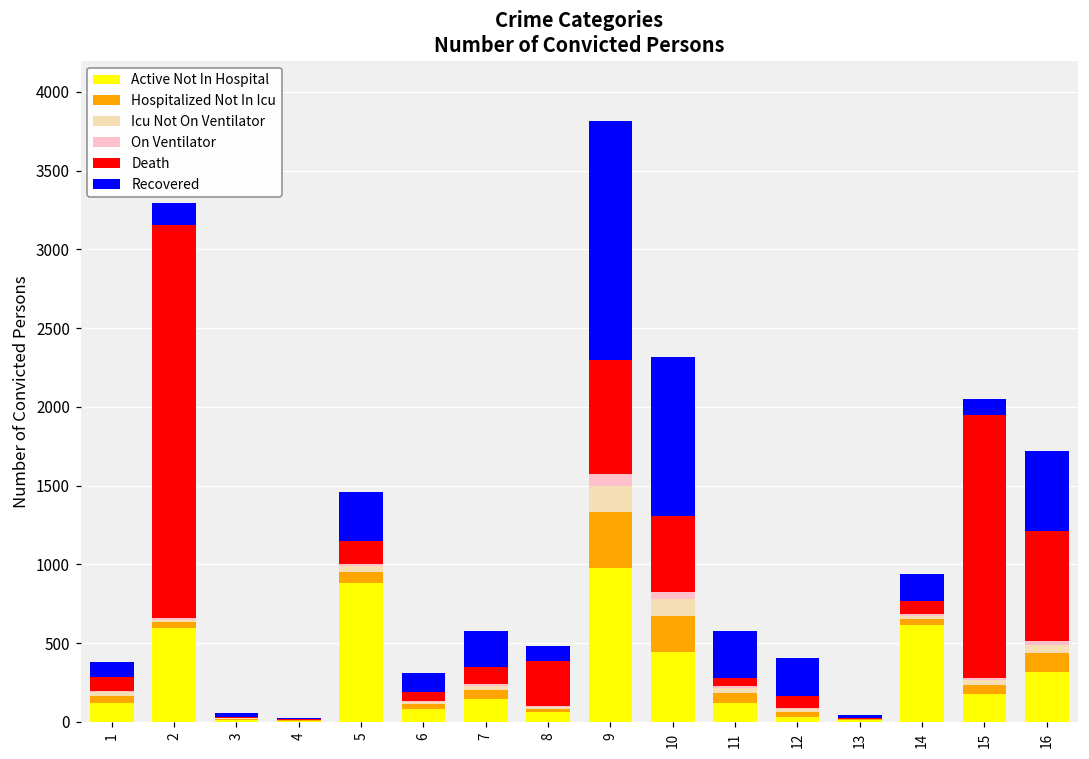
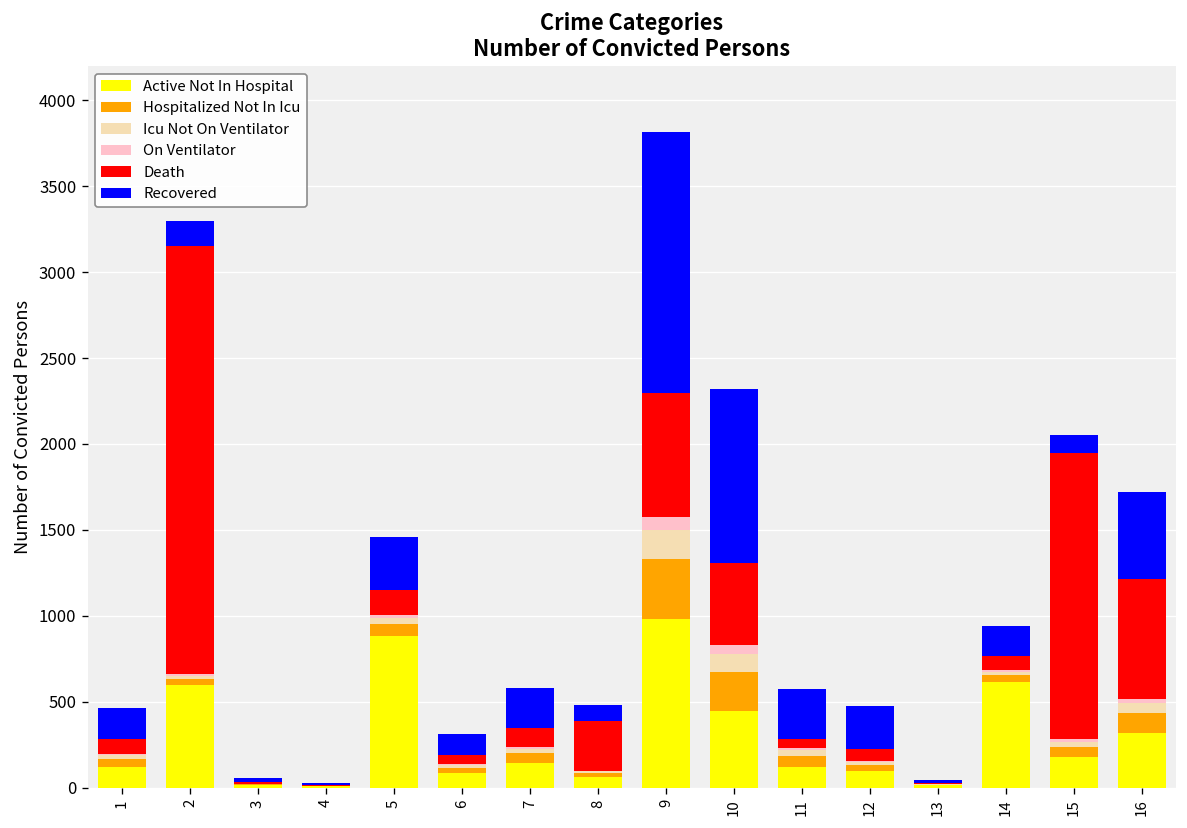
Recovered, 1: 100 -> 180
Active Not In Hospital, 12: 30 -> 100
